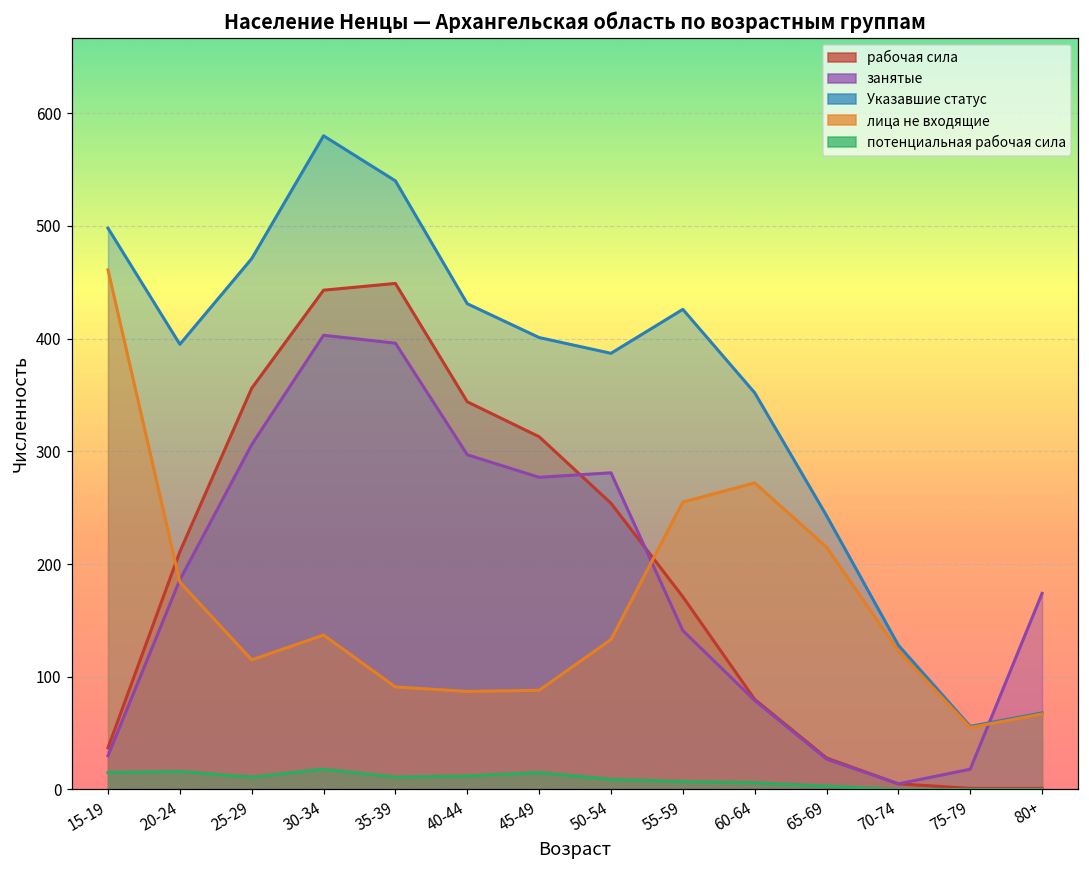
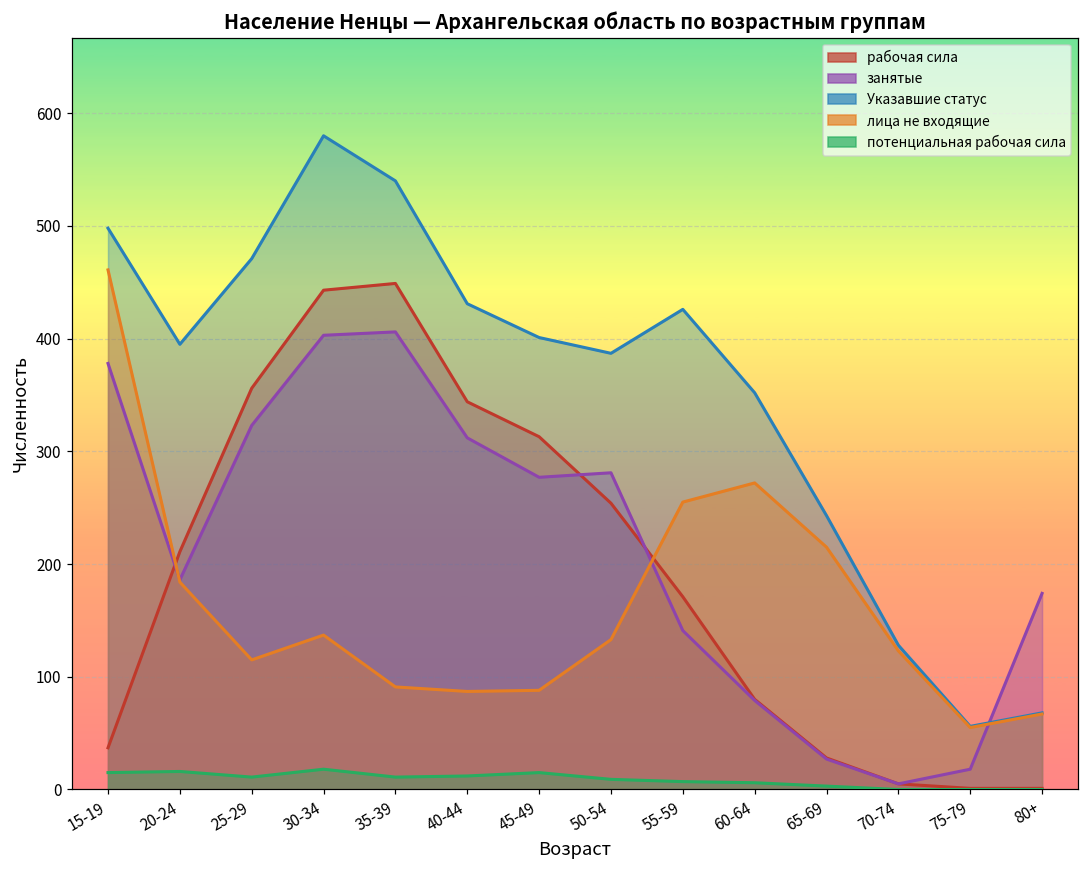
занятые, 15-19: 30 -> 378
занятые, 25-29: 306 -> 323
занятые, 35-39: 396 -> 406
занятые, 40-44: 297 -> 312
